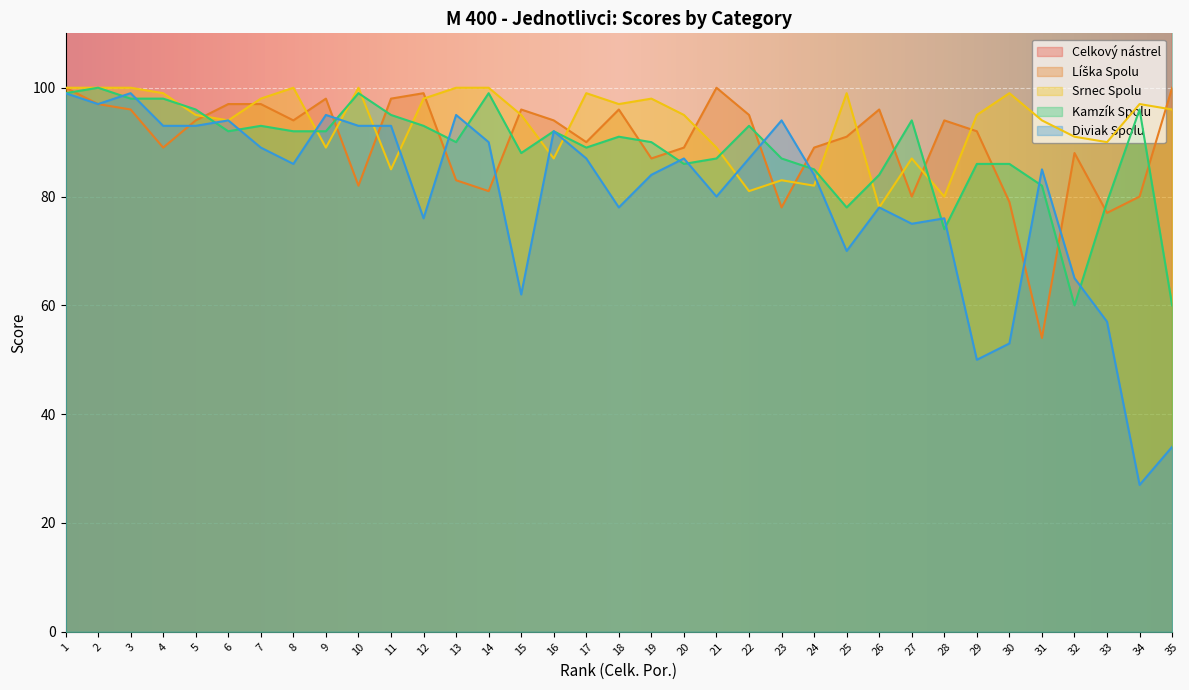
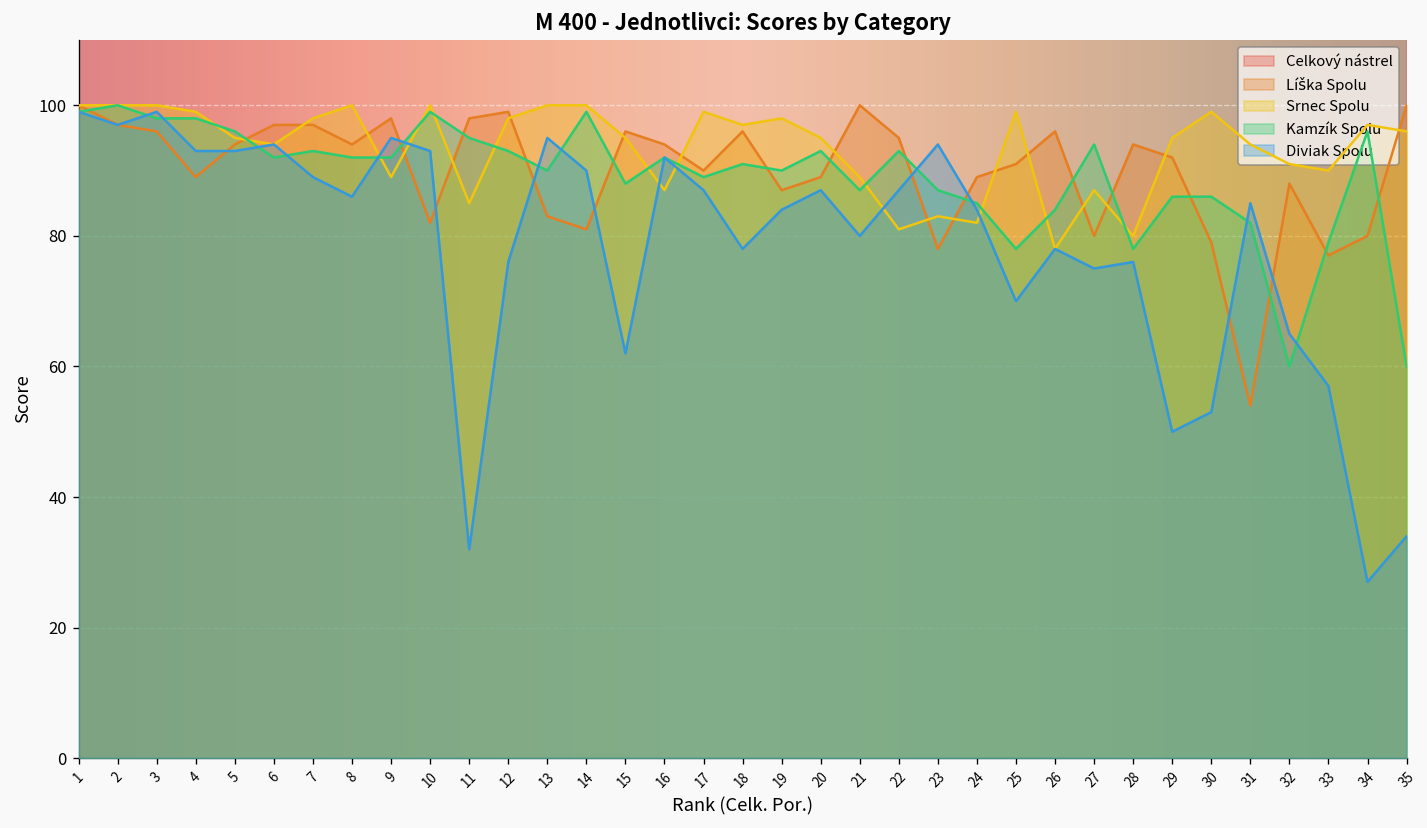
Diviak Spolu, 11: 93 -> 32
Kamzík Spolu, 20: 86 -> 93
Kamzík Spolu, 28: 74 -> 78
